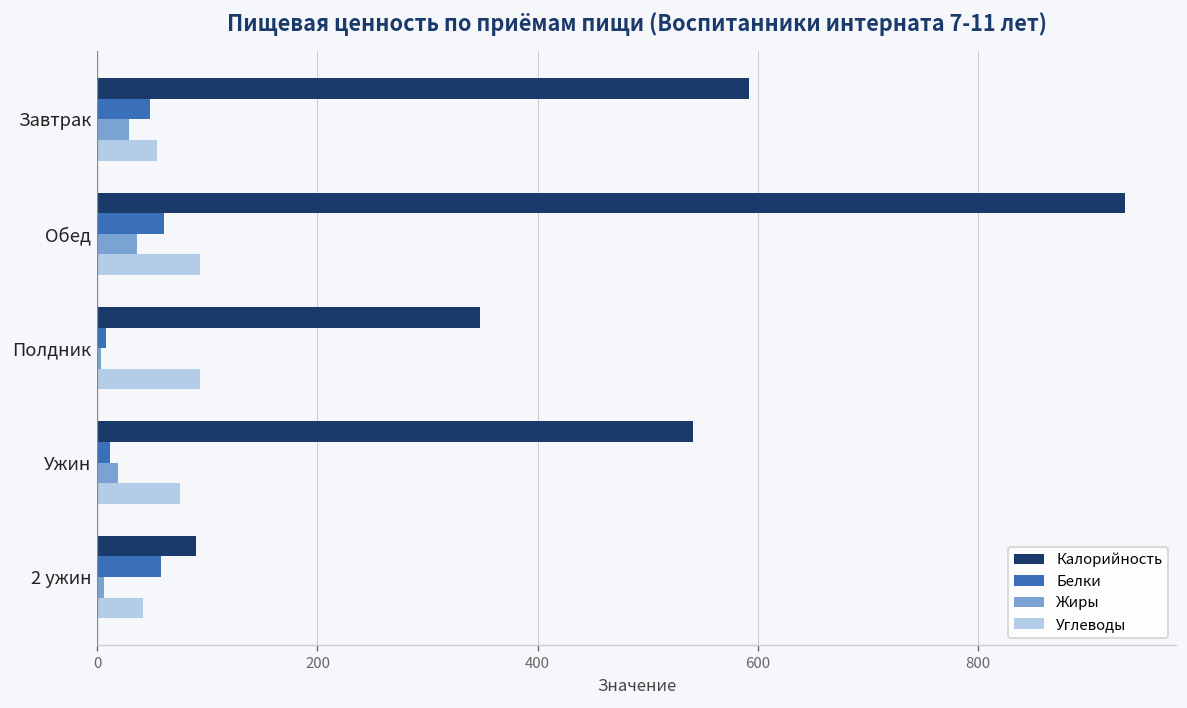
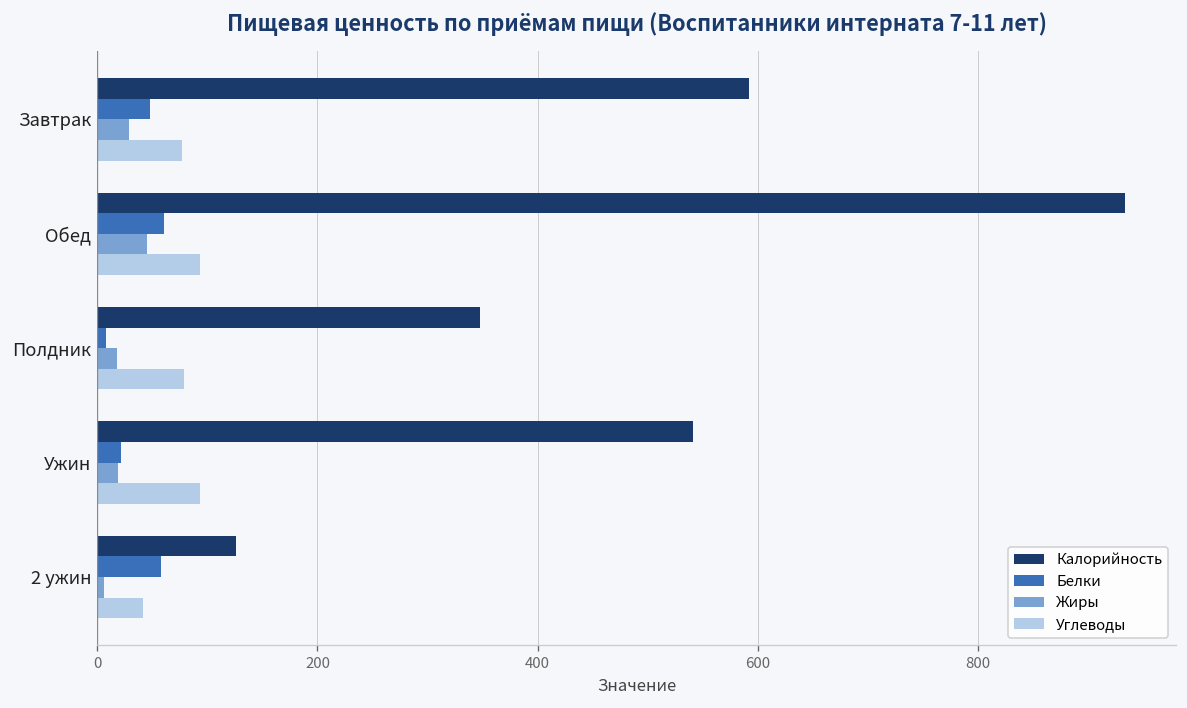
Углеводы, Завтрак: 50 -> 80
Жиры, Обед: 40 -> 50
Жиры, Полдник: 0 -> 20
Углеводы, Полдник: 90 -> 80
Белки, Ужин: 10 -> 20
Углеводы, Ужин: 70 -> 90
Калорийность, 2 ужин: 90 -> 130
